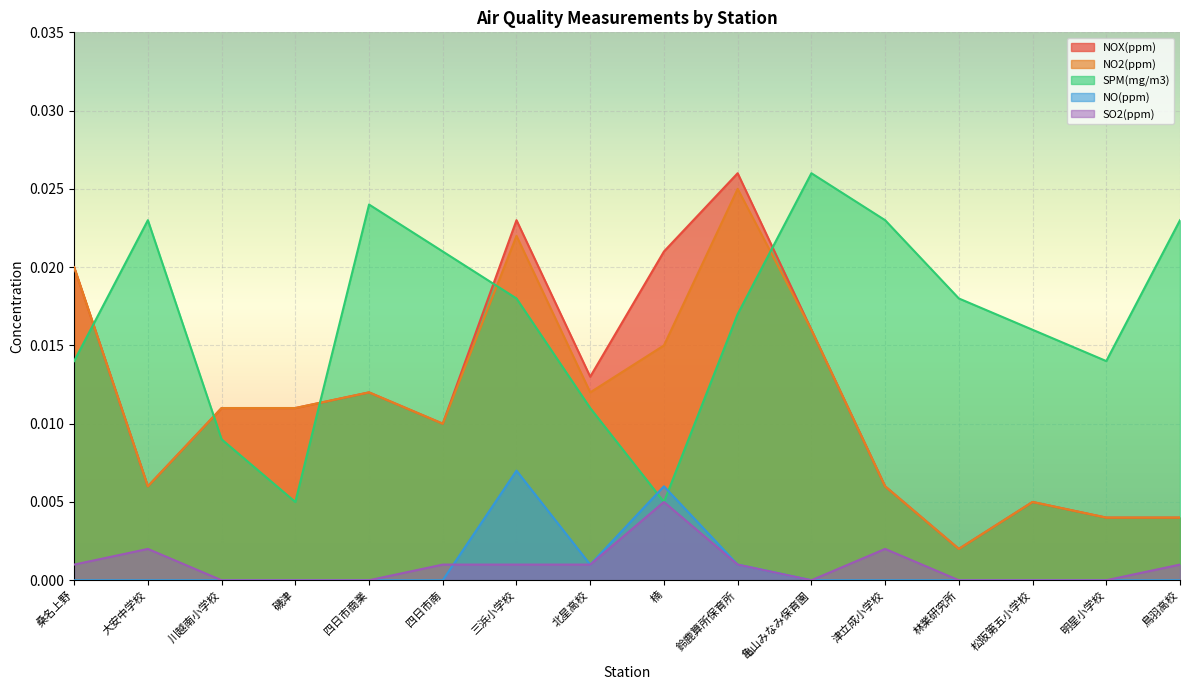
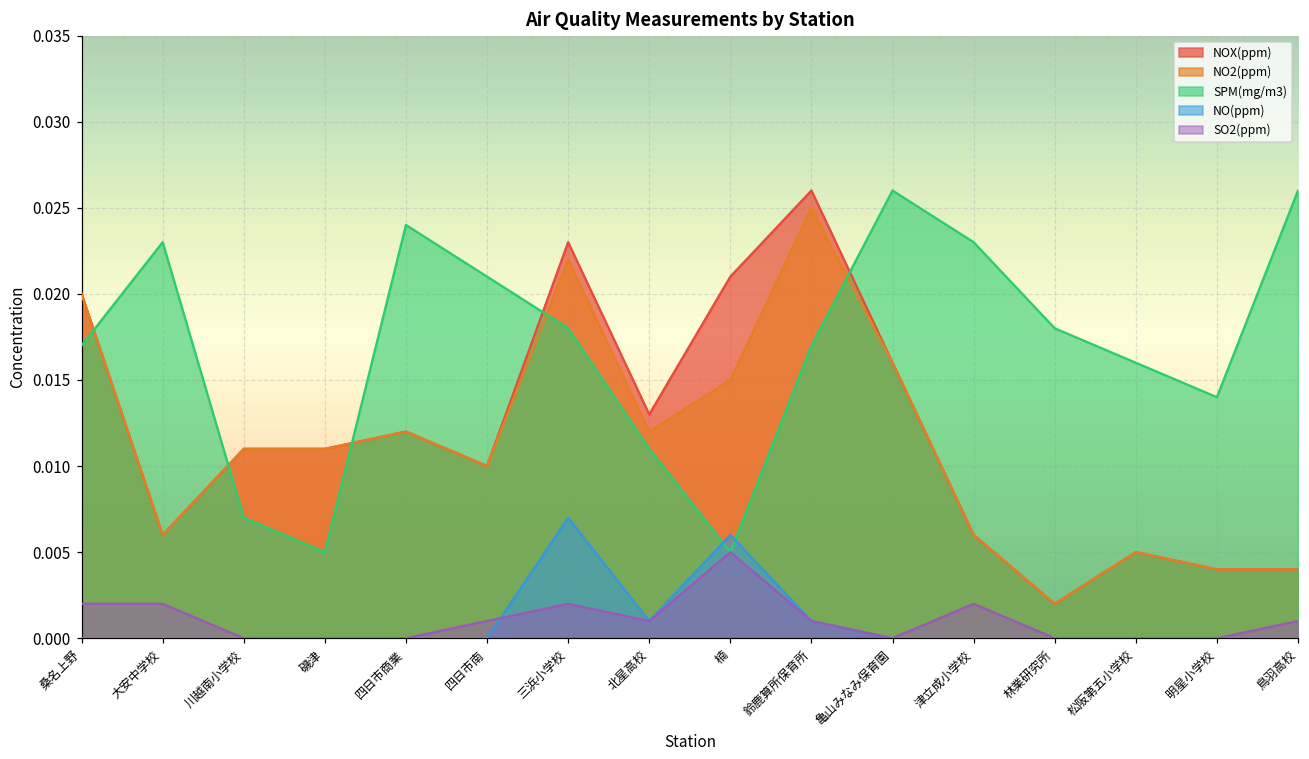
SPM(mg/m3), 桑名上野: 0.014 -> 0.017
SO2(ppm), 桑名上野: 0.001 -> 0.002
SPM(mg/m3), 川越南小学校: 0.009 -> 0.007
SO2(ppm), 三浜小学校: 0.001 -> 0.002
SPM(mg/m3), 鳥羽高校: 0.023 -> 0.026
